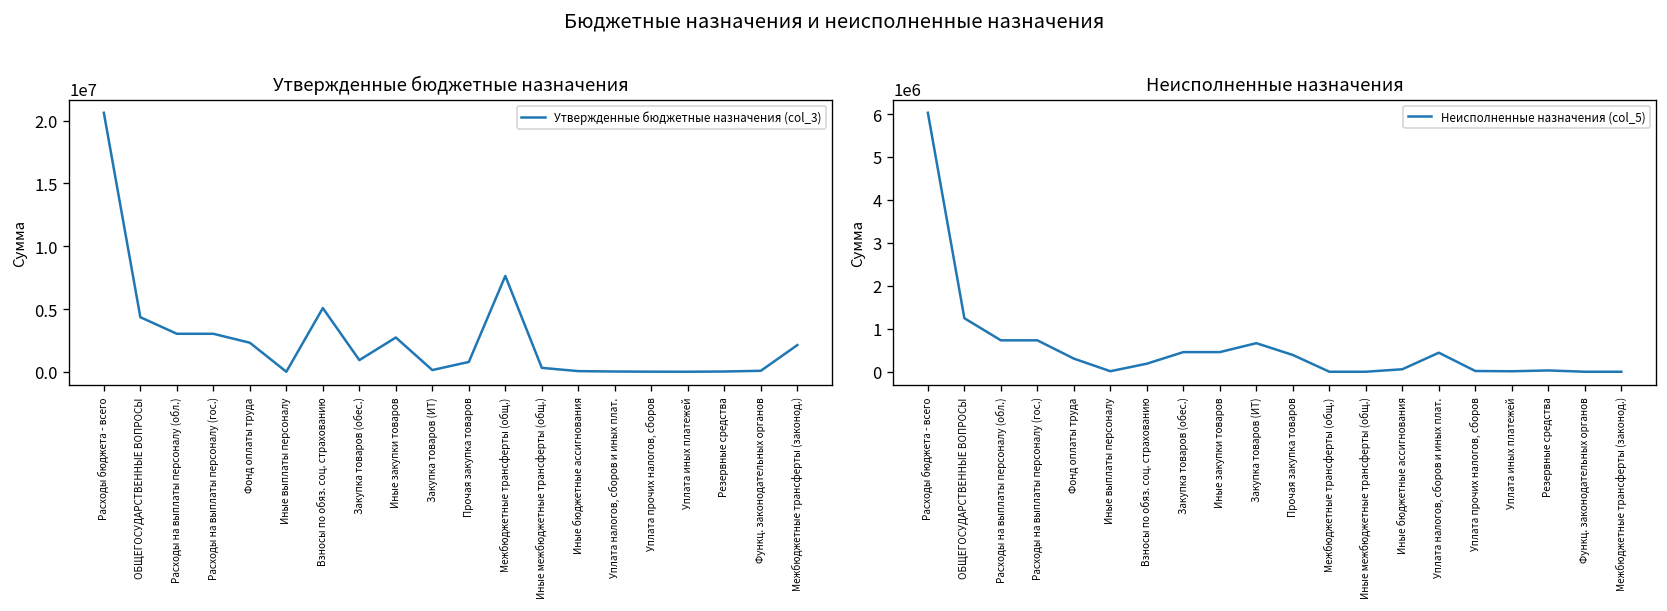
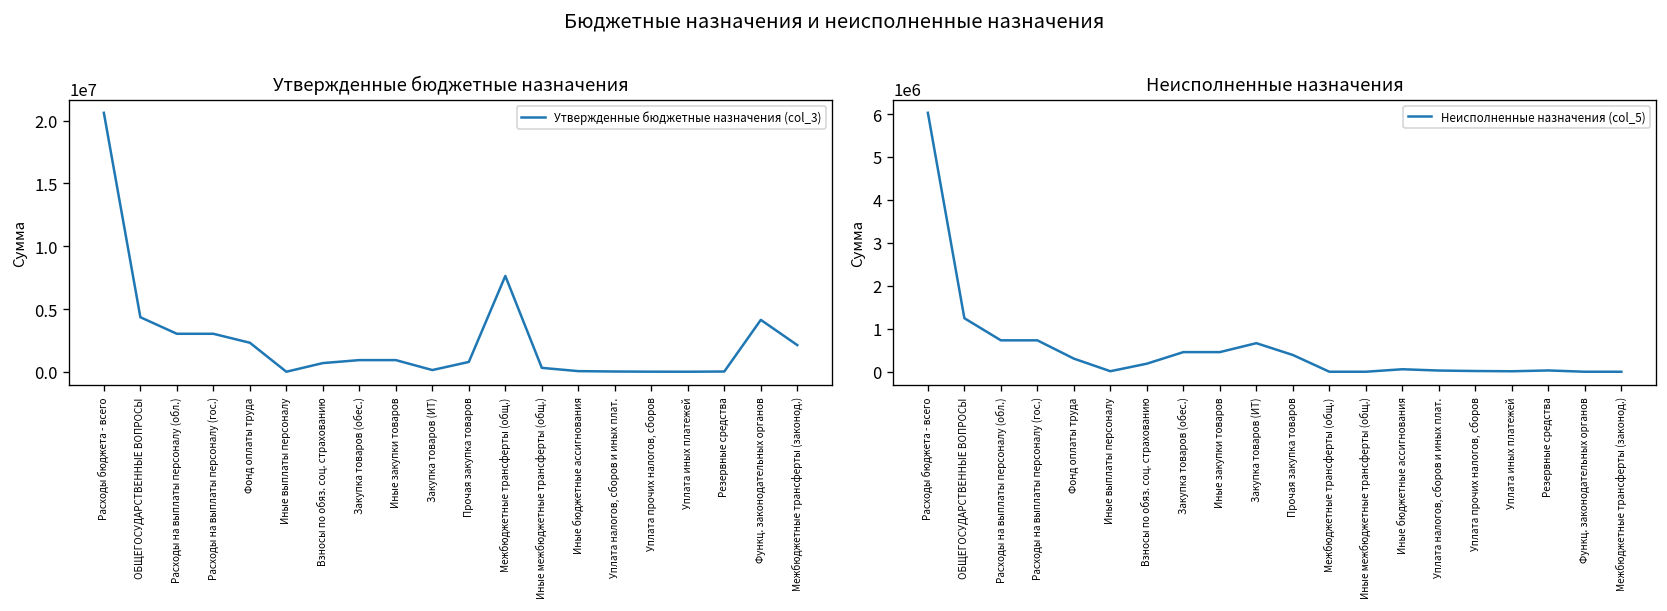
Утвержденные бюджетные назначения, Взносы по обяз. соц. страхованию: 5100000 -> 700000
Утвержденные бюджетные назначения, Иные закупки товаров: 2700000 -> 900000
Утвержденные бюджетные назначения, Функц. законодательных органов: 100000 -> 4100000
Неисполненные назначения, Уплата налогов, сборов и иных плат.: 400000 -> 0
